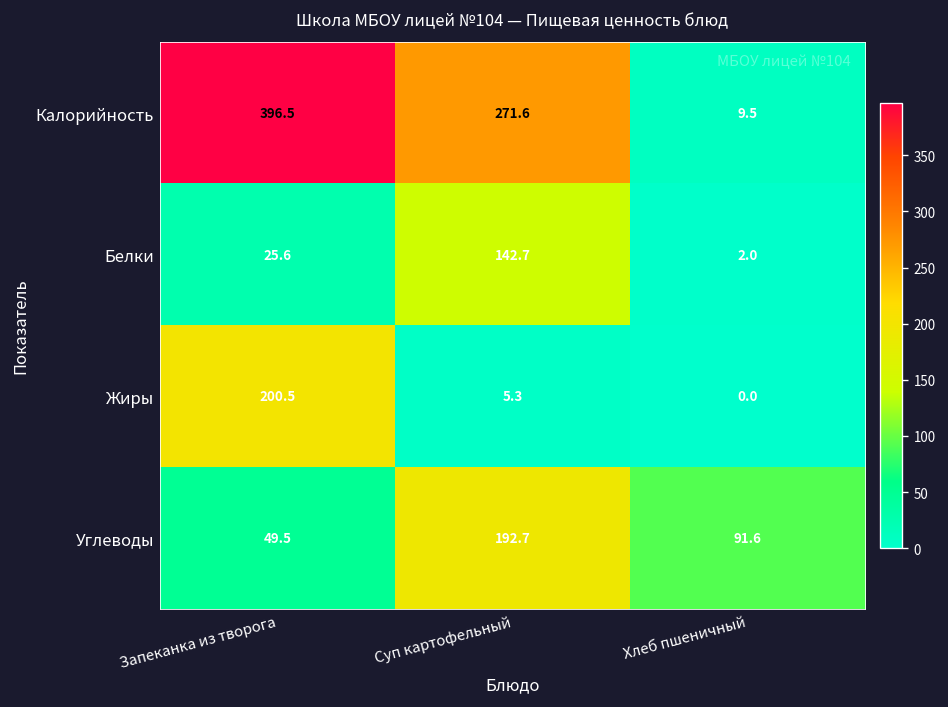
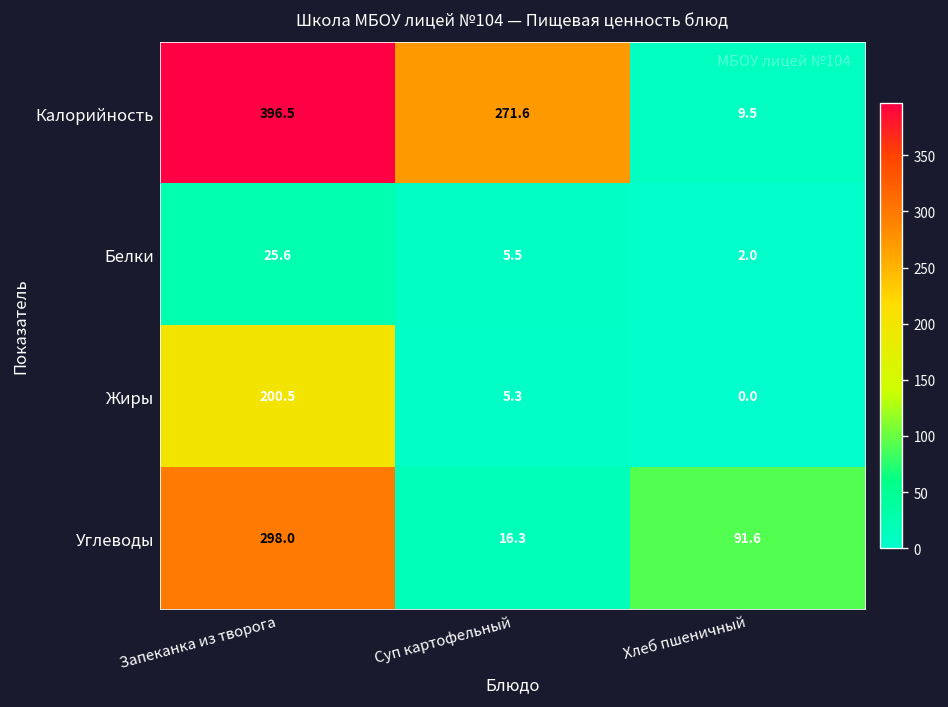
Белки, Суп картофельный: 142.7 -> 5.5
Углеводы, Запеканка из творога: 49.5 -> 298.0
Углеводы, Суп картофельный: 192.7 -> 16.3
